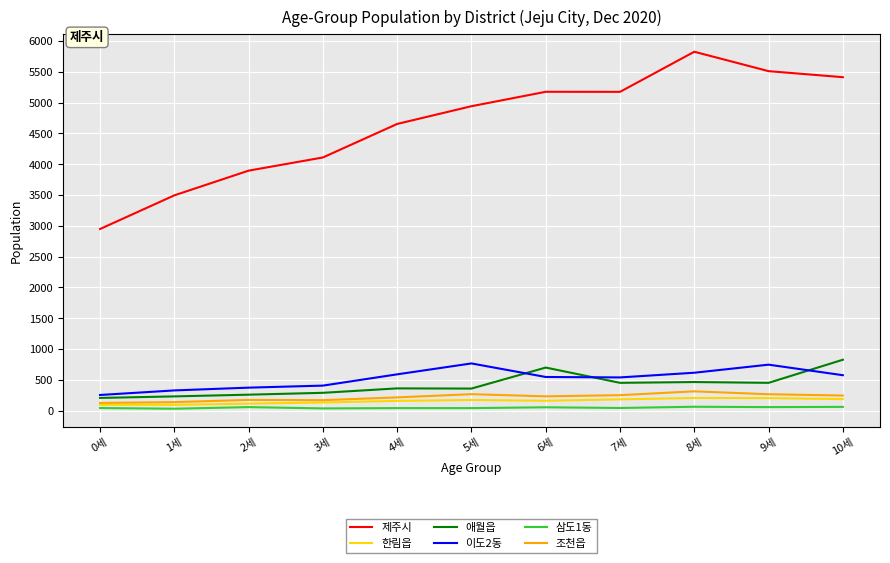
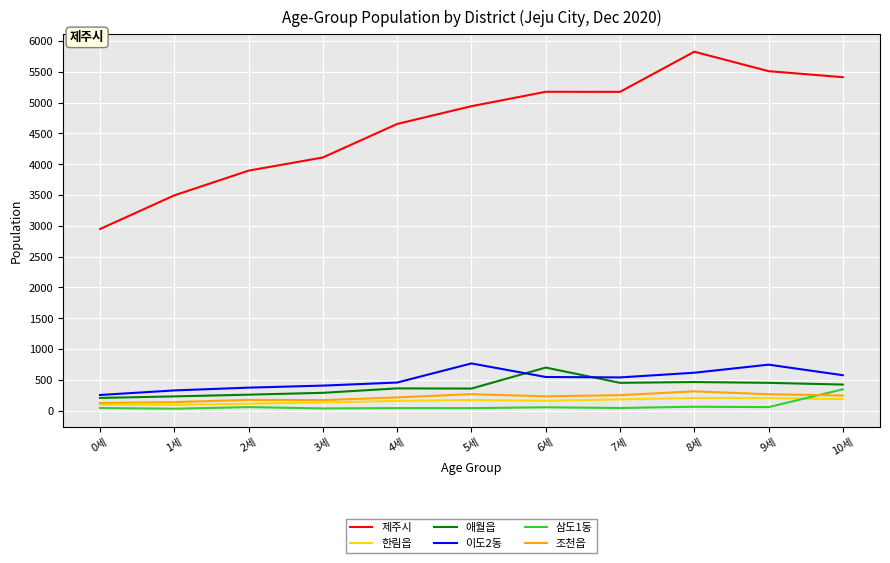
이도2동, 4세: 600 -> 500
애월읍, 10세: 800 -> 400
삼도1동, 10세: 100 -> 300
